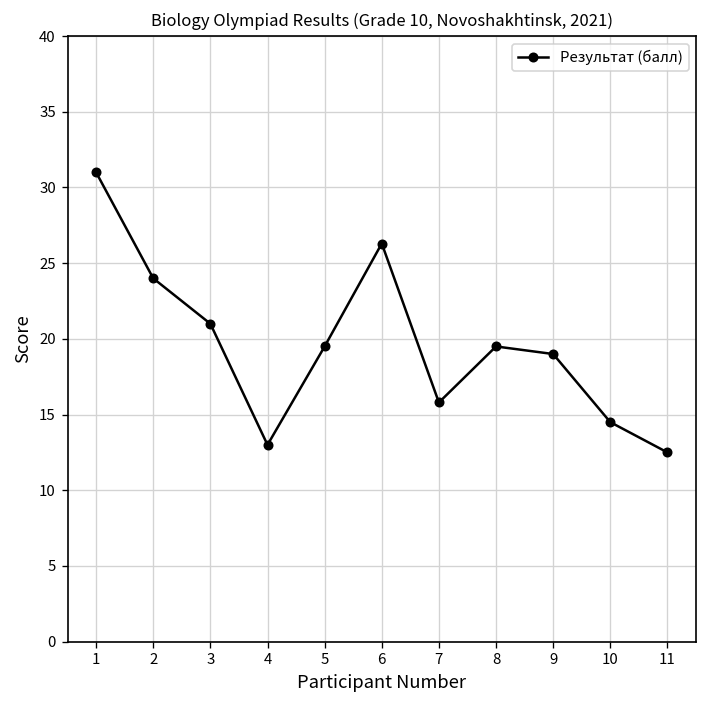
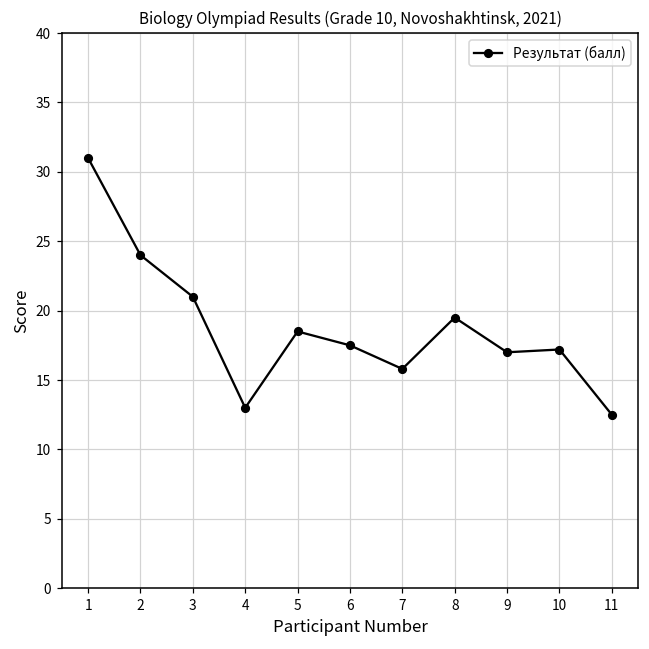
5: 19.5 -> 18.5
6: 26.3 -> 17.5
9: 19 -> 17
10: 14.5 -> 17.2
